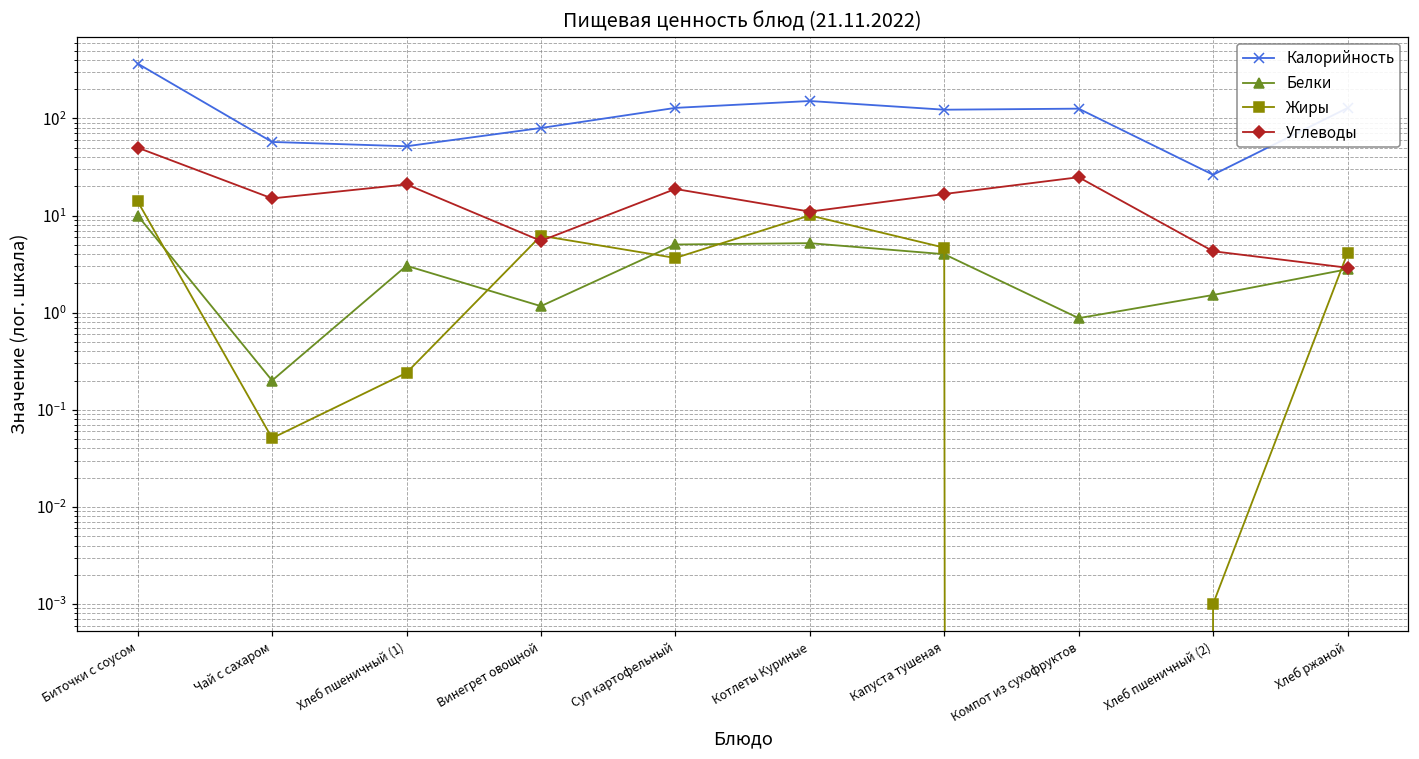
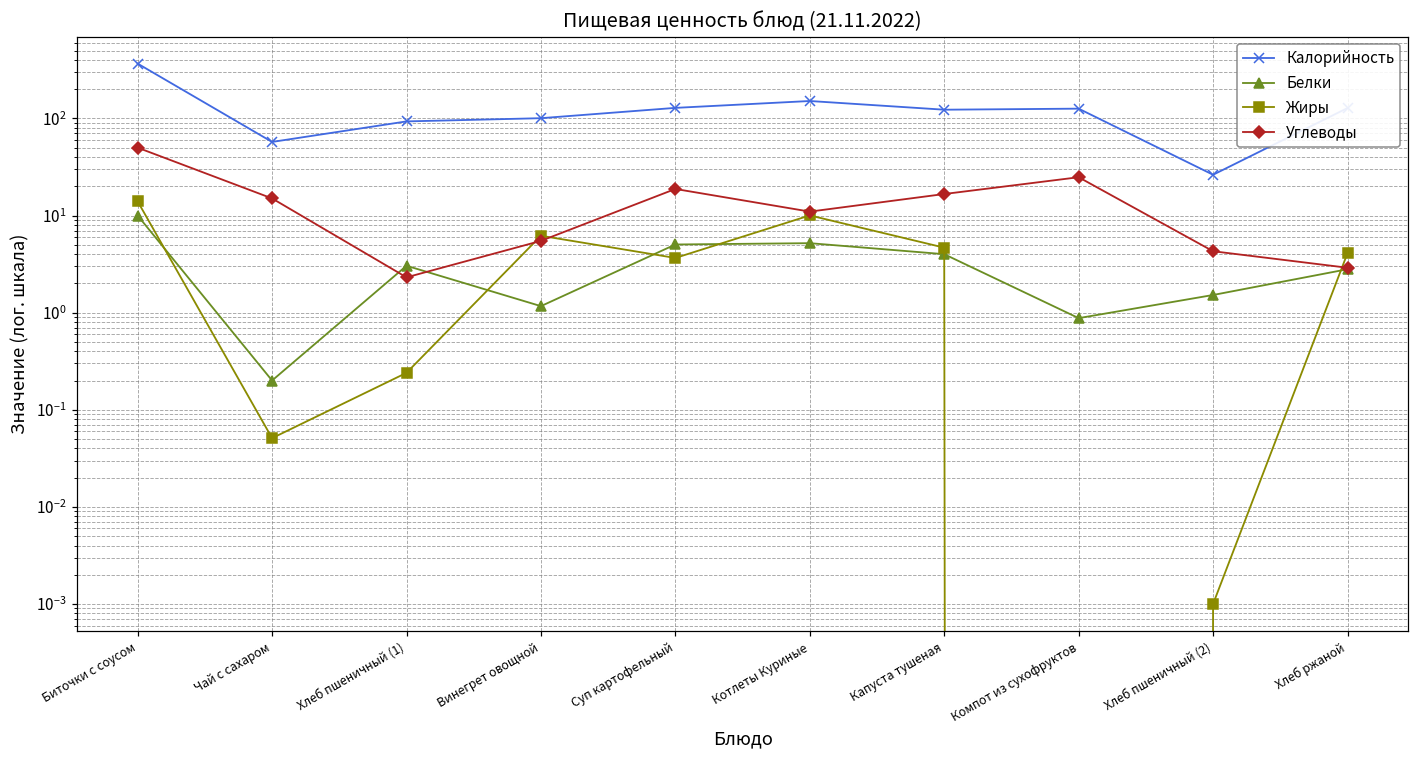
Калорийность, Хлеб пшеничный (1): 50 -> 90
Углеводы, Хлеб пшеничный (1): 21 -> 2.3
Калорийность, Винегрет овощной: 80 -> 100
